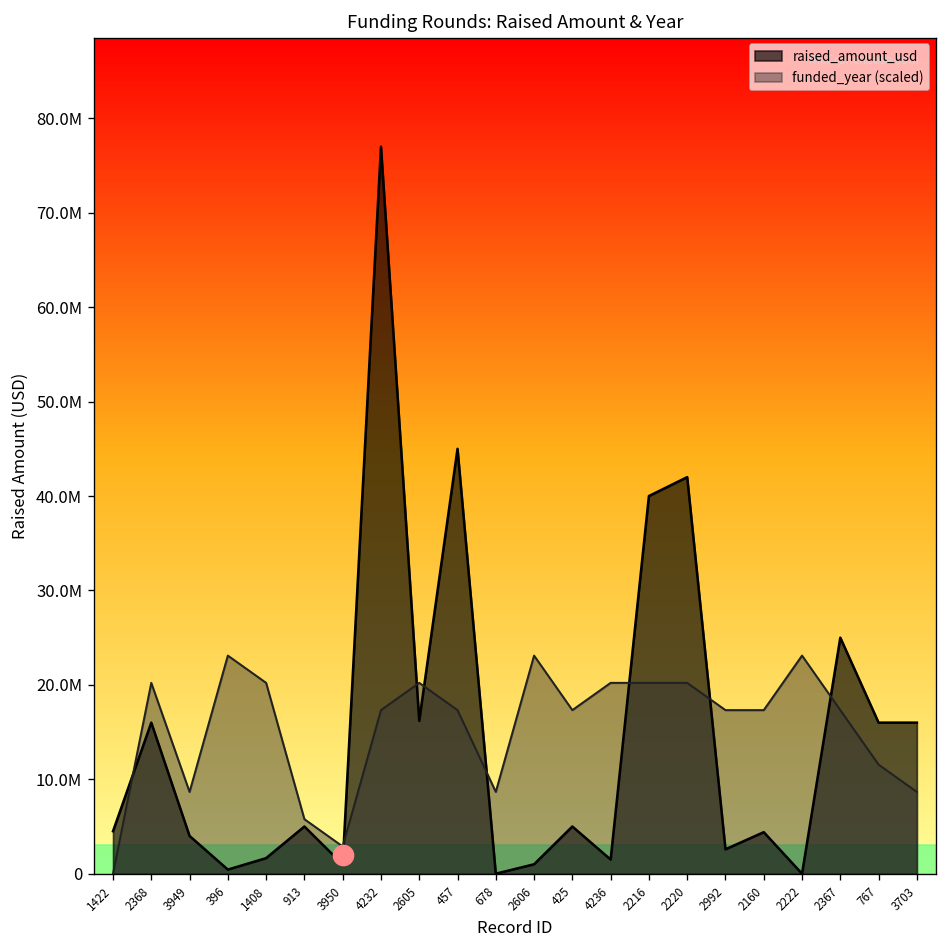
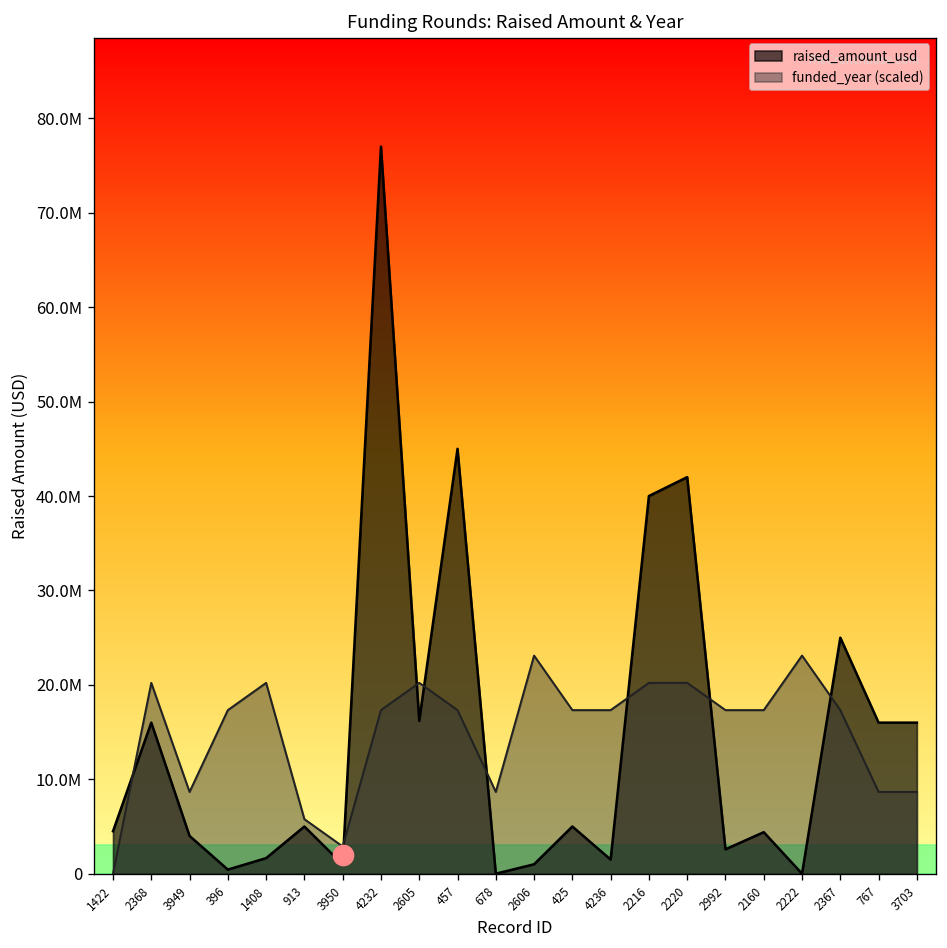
funded_year (scaled), 396: 23000000 -> 17000000
funded_year (scaled), 4236: 20000000 -> 17000000
funded_year (scaled), 767: 12000000 -> 9000000
